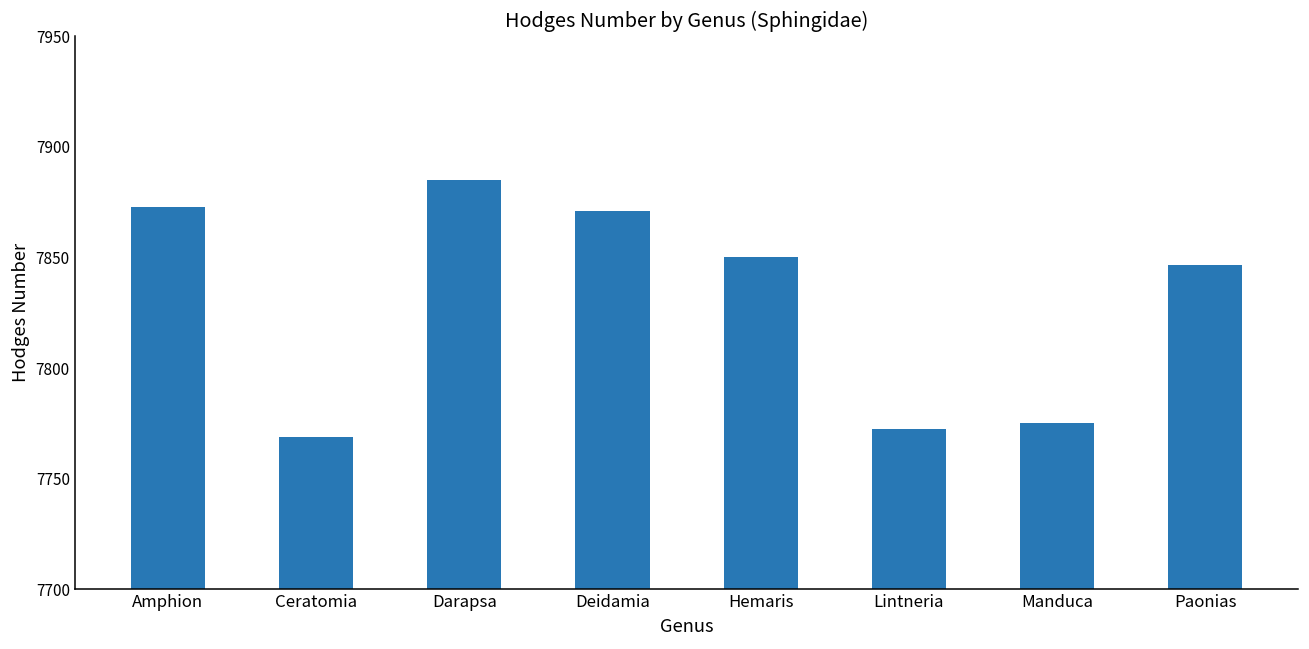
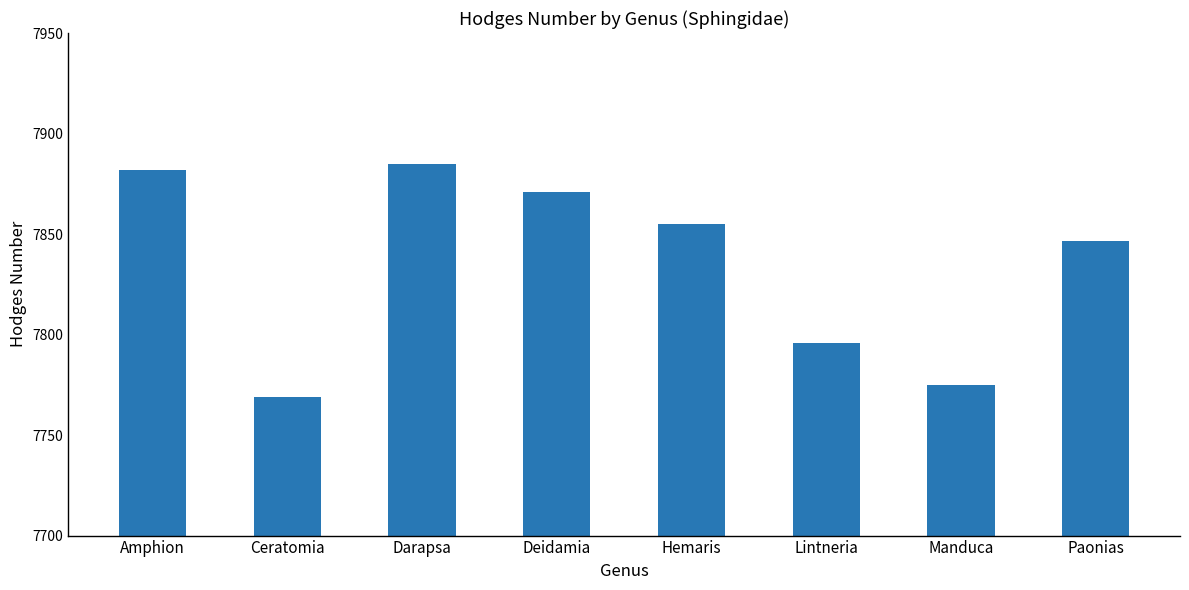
Amphion: 7873 -> 7882
Hemaris: 7850 -> 7855
Lintneria: 7772 -> 7796
